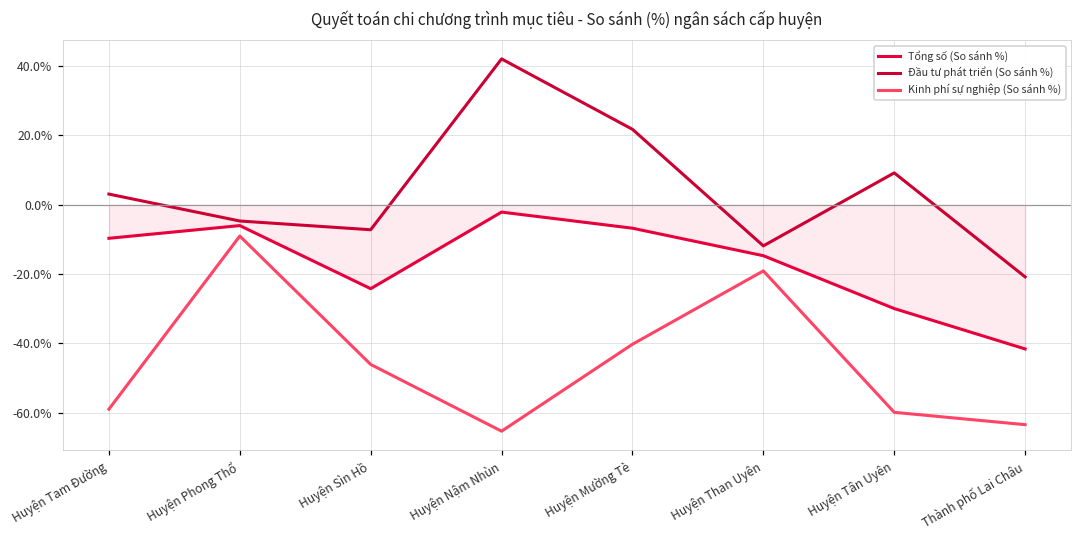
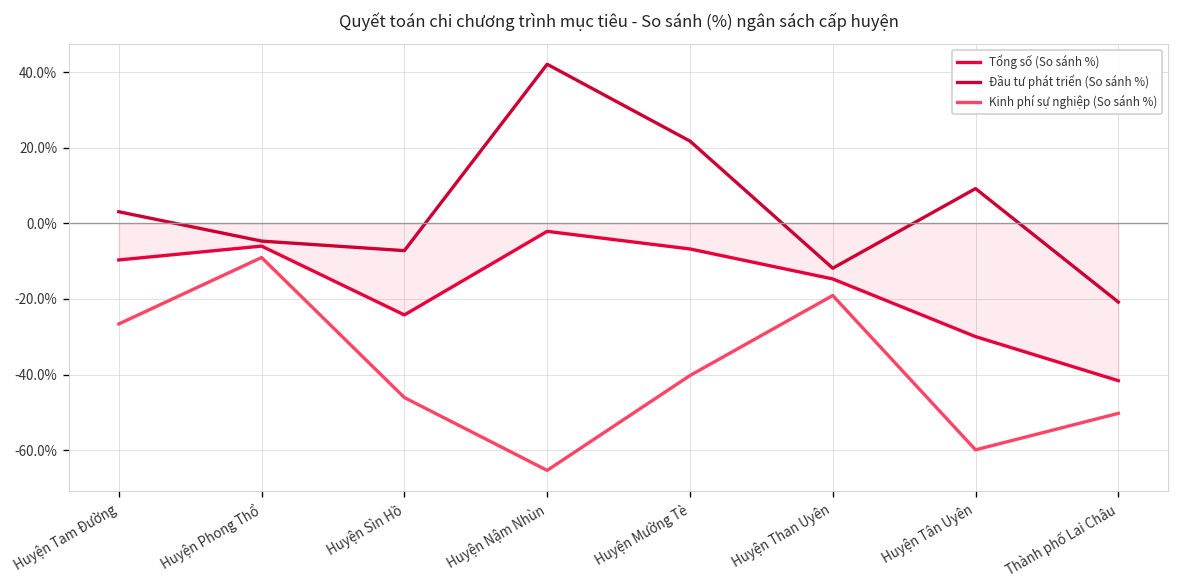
Kinh phí sự nghiệp (So sánh %), Huyện Tam Đường: -59% -> -27%
Kinh phí sự nghiệp (So sánh %), Thành phố Lai Châu: -63% -> -50%
